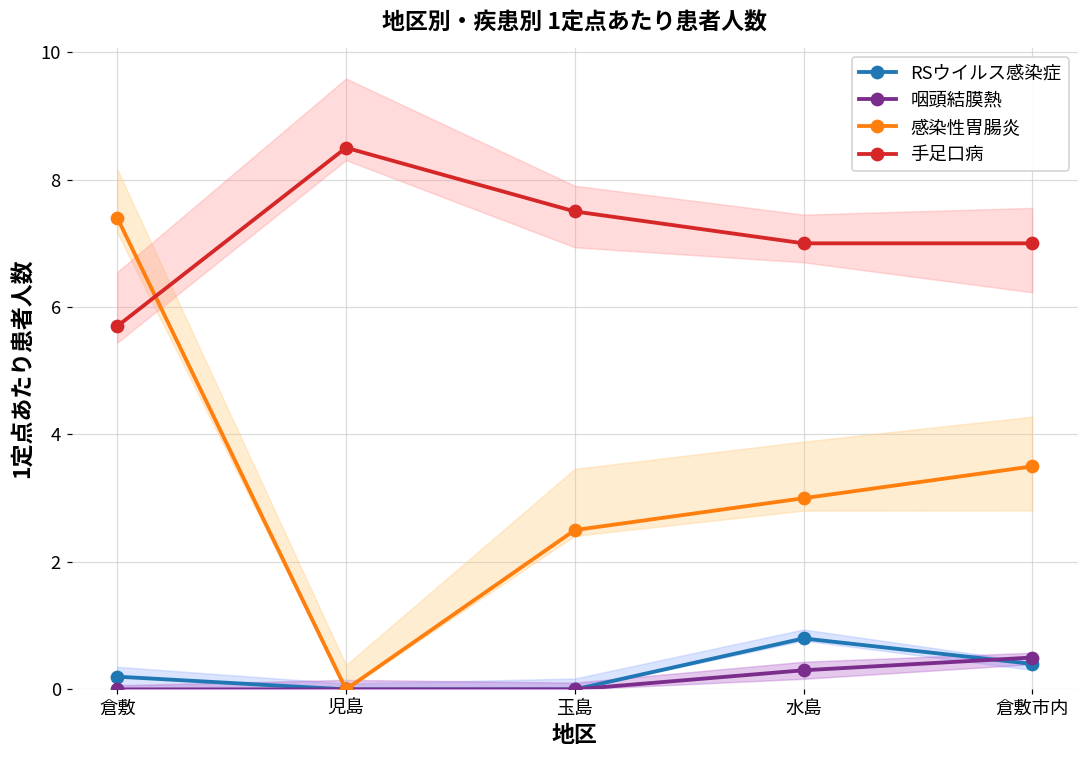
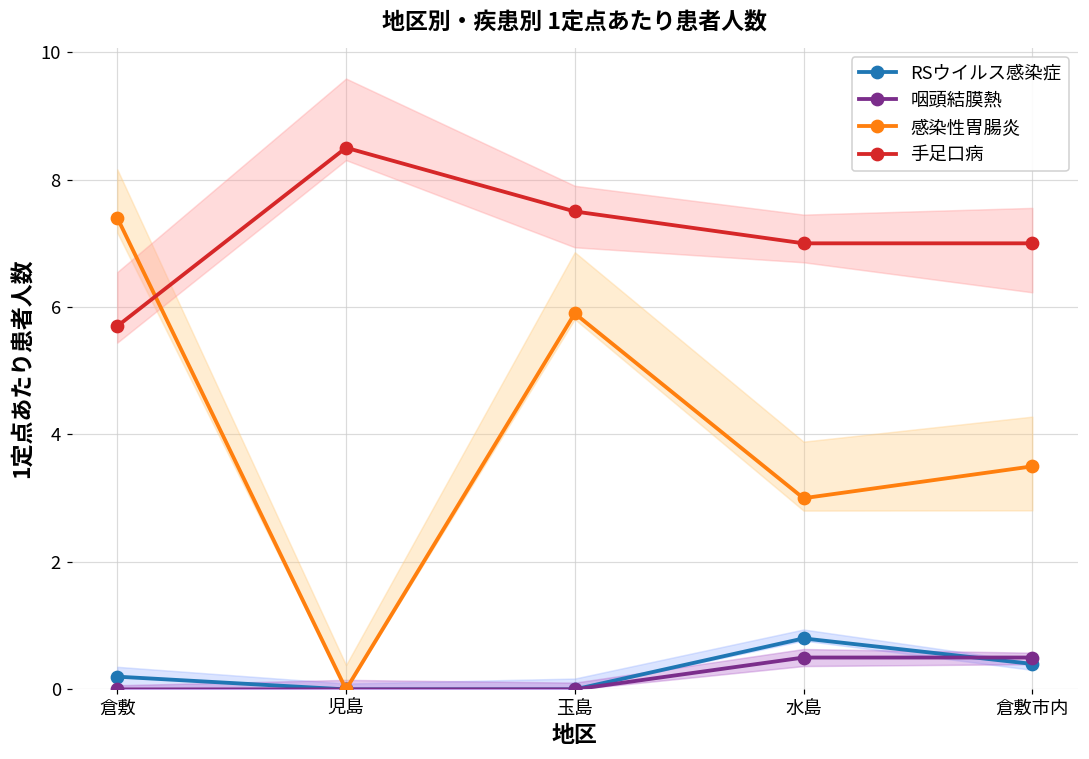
感染性胃腸炎, 玉島: 2.5 -> 5.9
咽頭結膜熱, 水島: 0.3 -> 0.5
